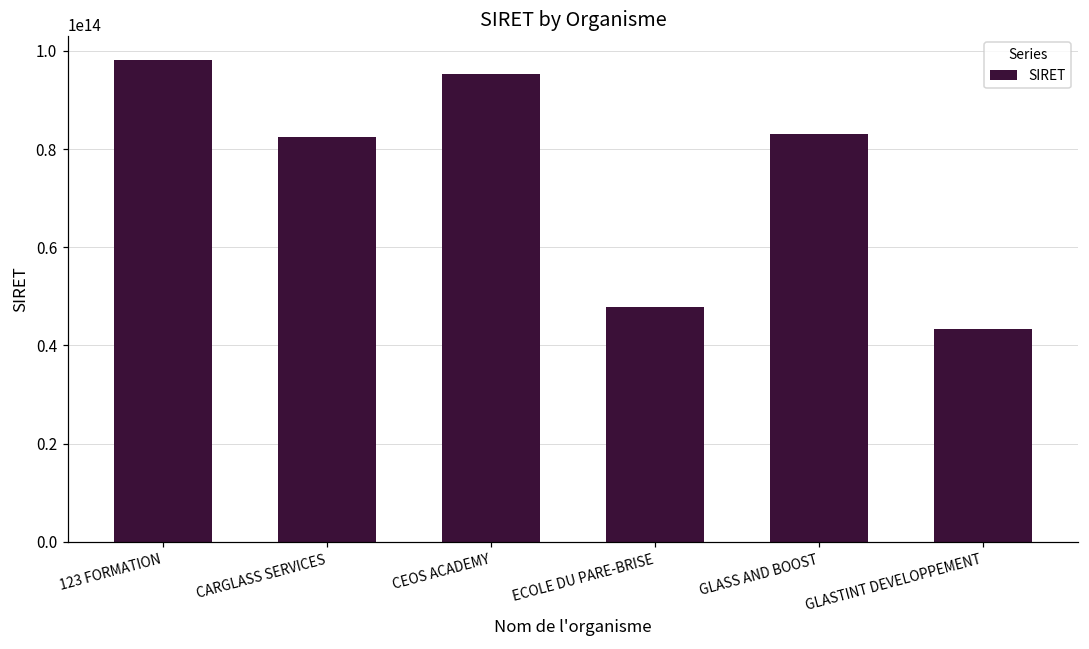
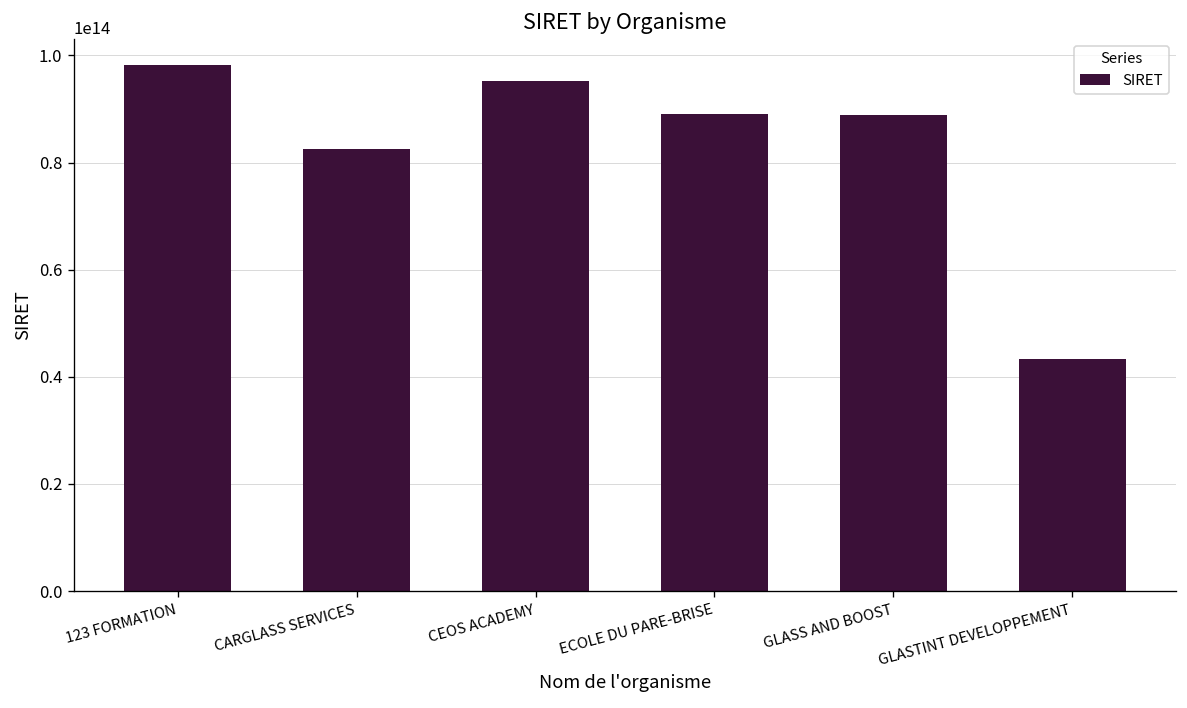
ECOLE DU PARE-BRISE: 48000000000000 -> 89000000000000
GLASS AND BOOST: 83000000000000 -> 89000000000000
